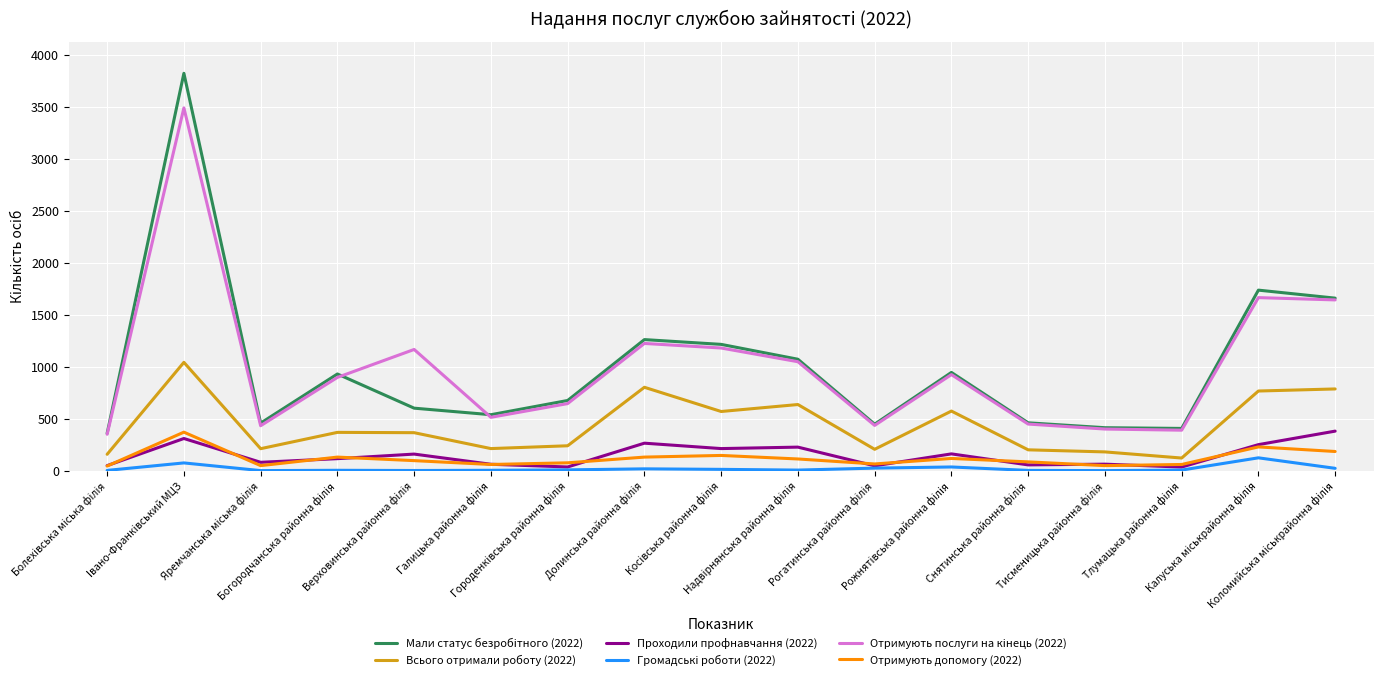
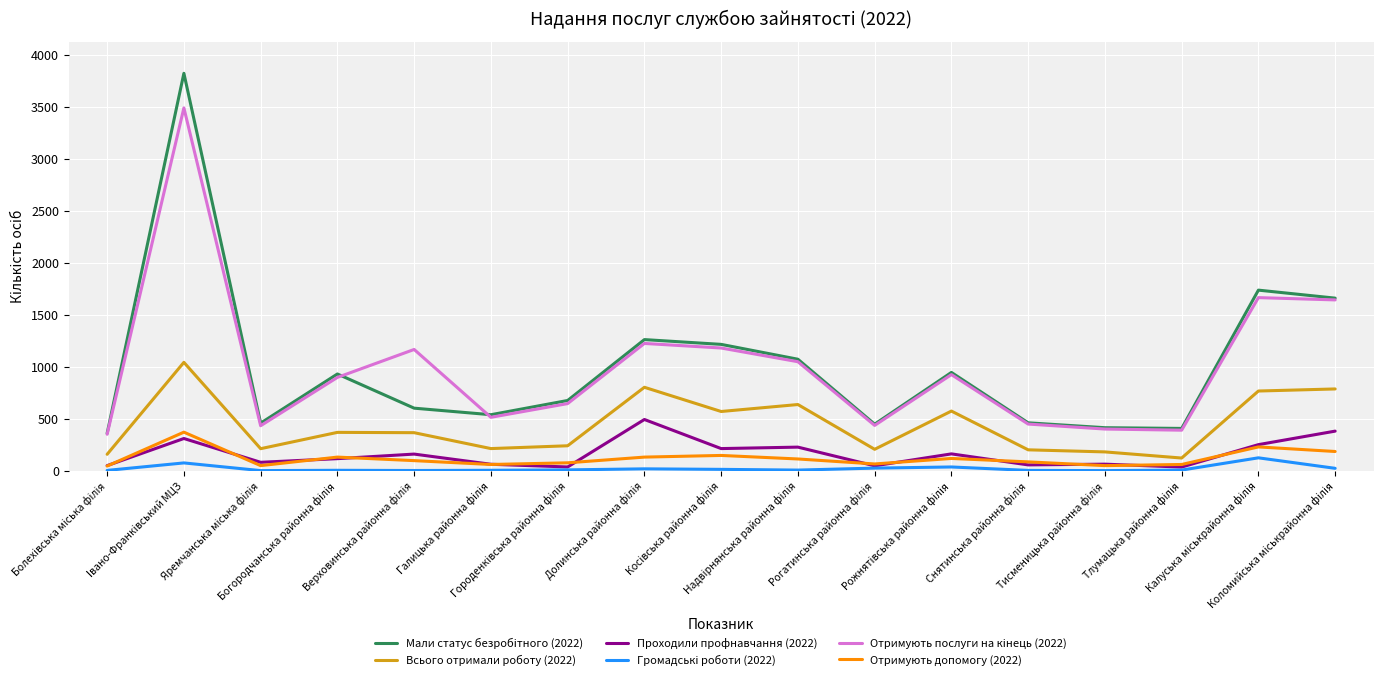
Проходили профнавчання (2022), Долинська районна філія: 260 -> 490
